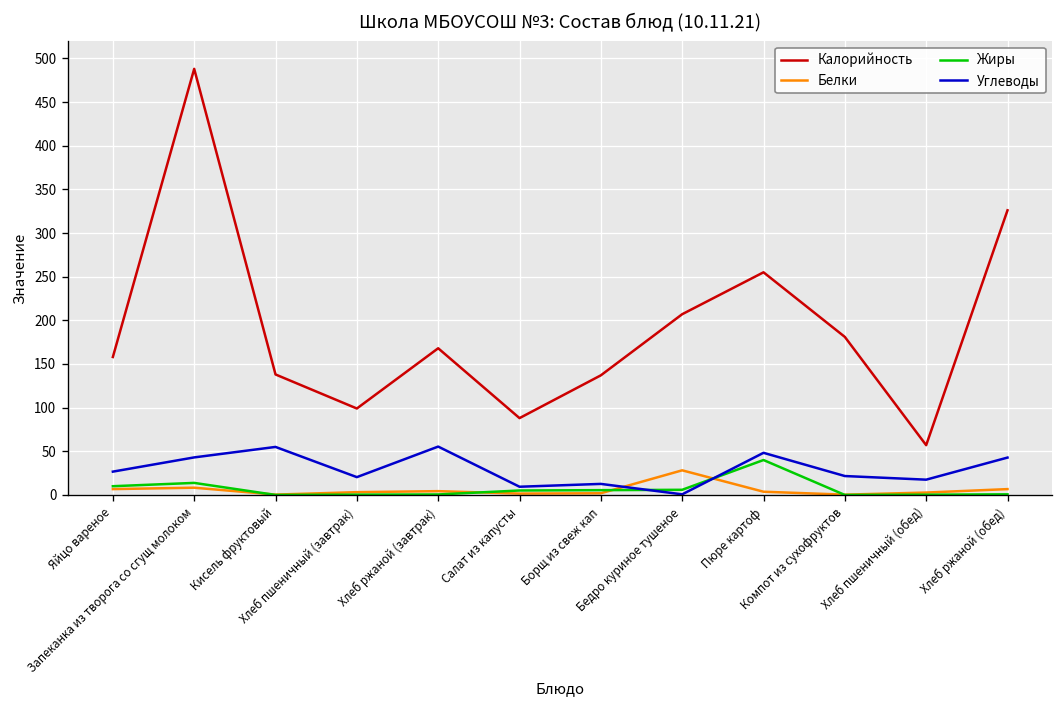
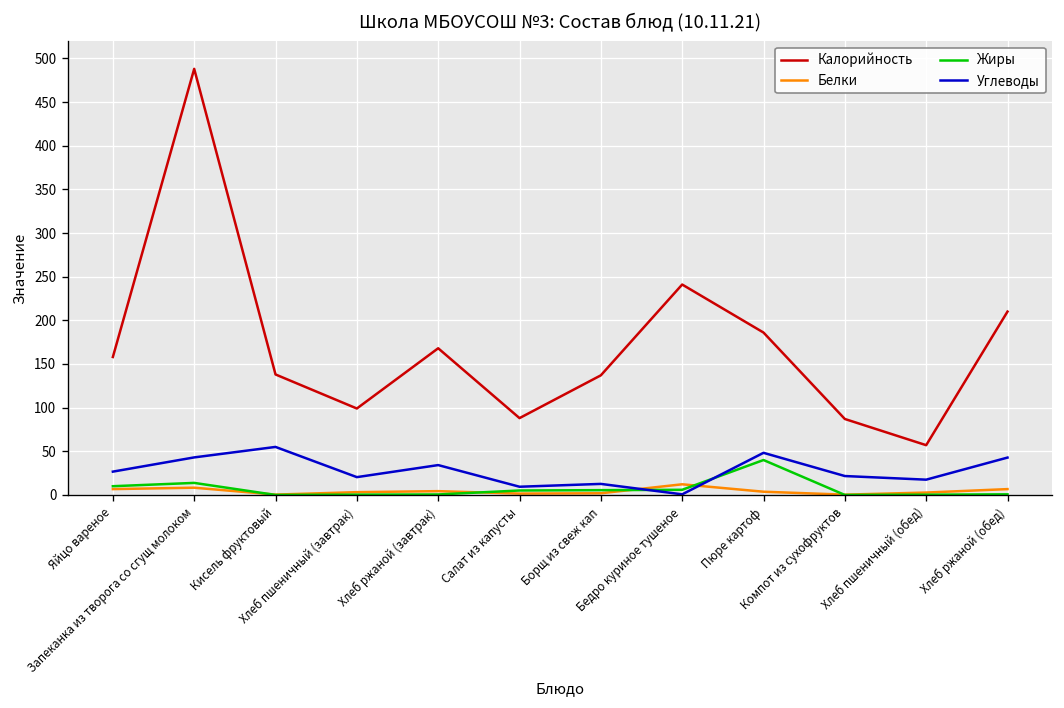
Углеводы, Хлеб ржаной (завтрак): 60 -> 30
Калорийность, Бедро куриное тушеное: 210 -> 240
Белки, Бедро куриное тушеное: 30 -> 10
Калорийность, Пюре картоф: 260 -> 190
Калорийность, Компот из сухофруктов: 180 -> 90
Калорийность, Хлеб ржаной (обед): 330 -> 210
